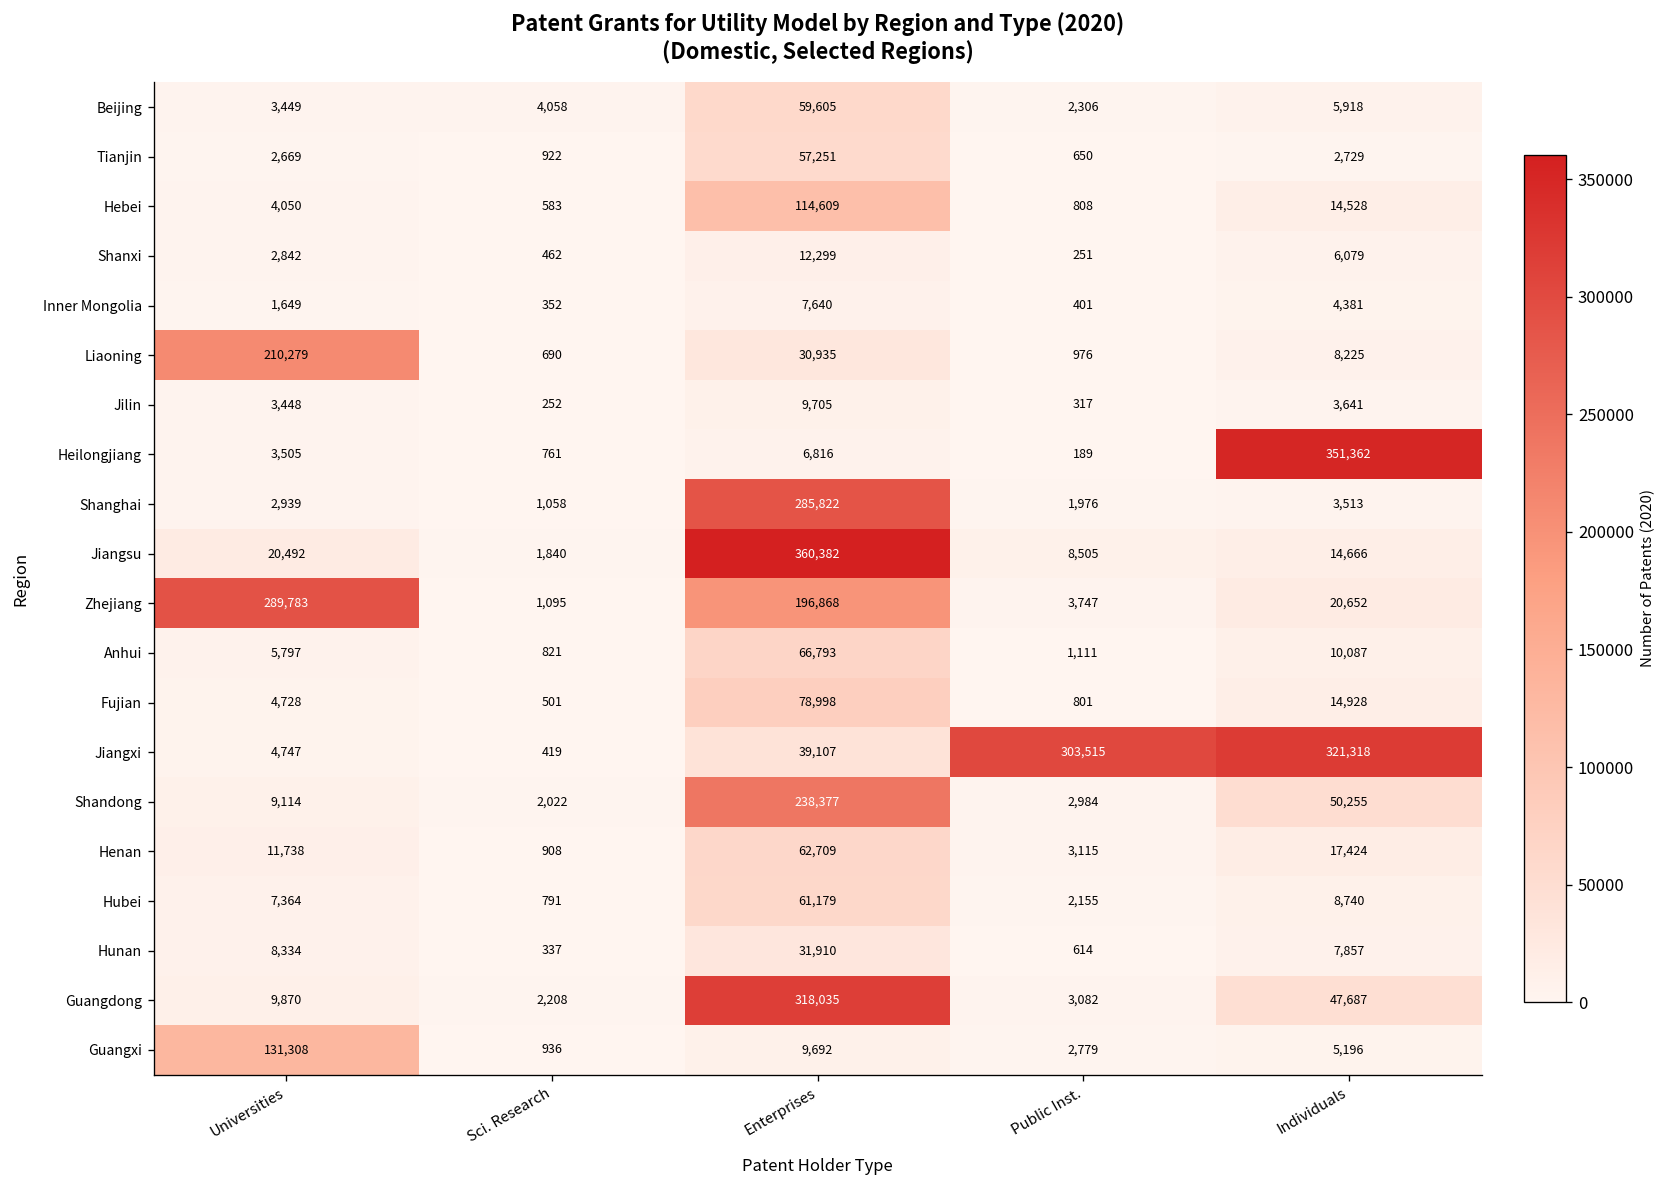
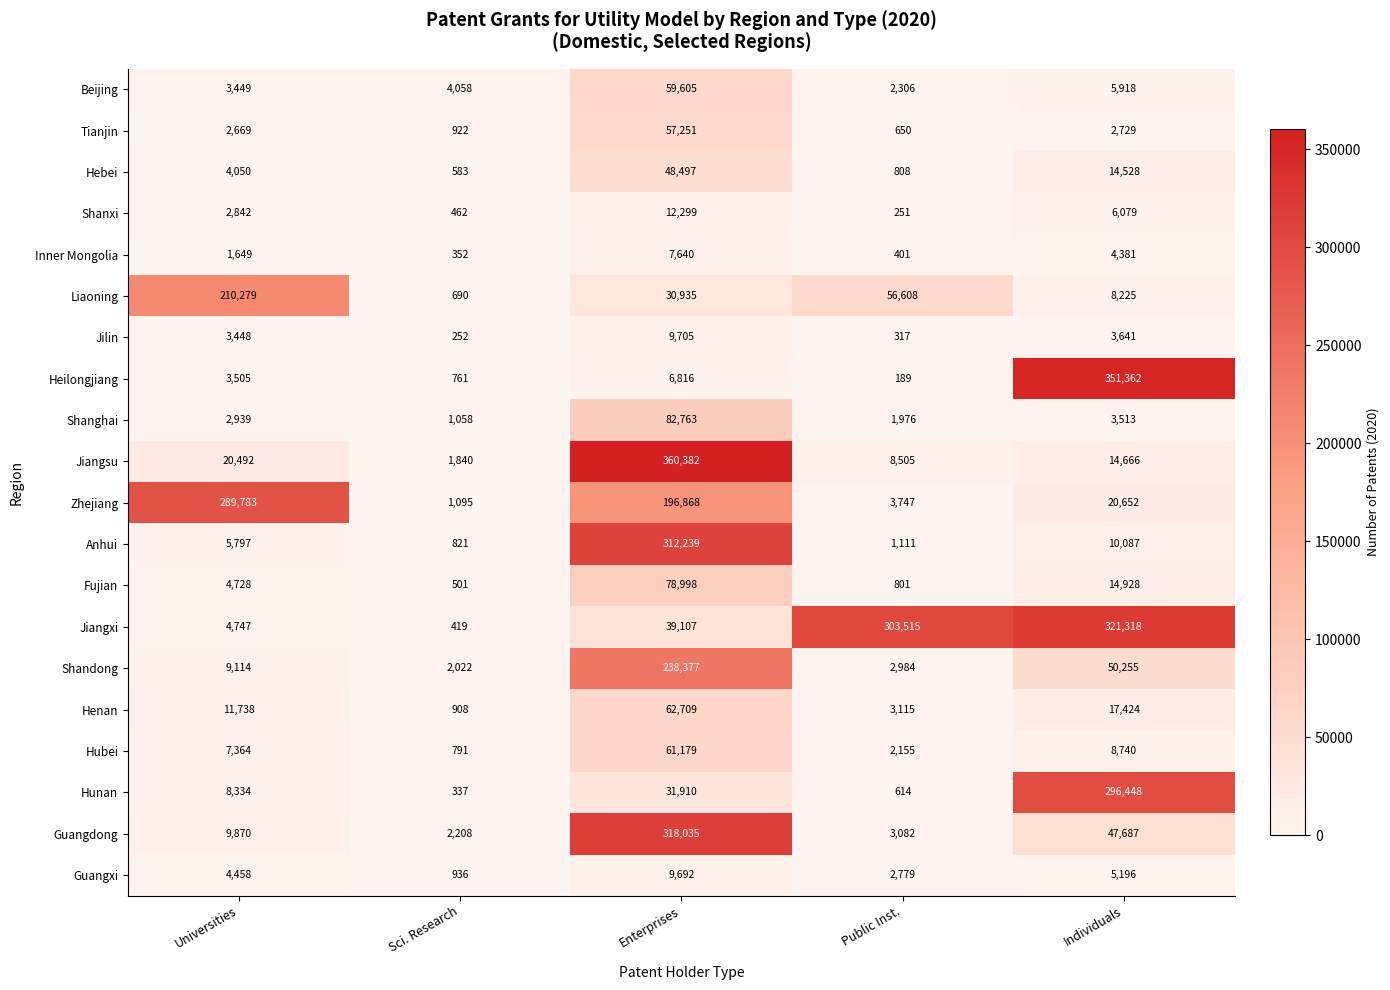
Hebei, Enterprises: 114,609 -> 48,497
Liaoning, Public Inst.: 976 -> 56,608
Shanghai, Enterprises: 285,822 -> 82,763
Anhui, Enterprises: 66,793 -> 312,239
Hunan, Individuals: 7,857 -> 296,448
Guangxi, Universities: 131,308 -> 4,458
